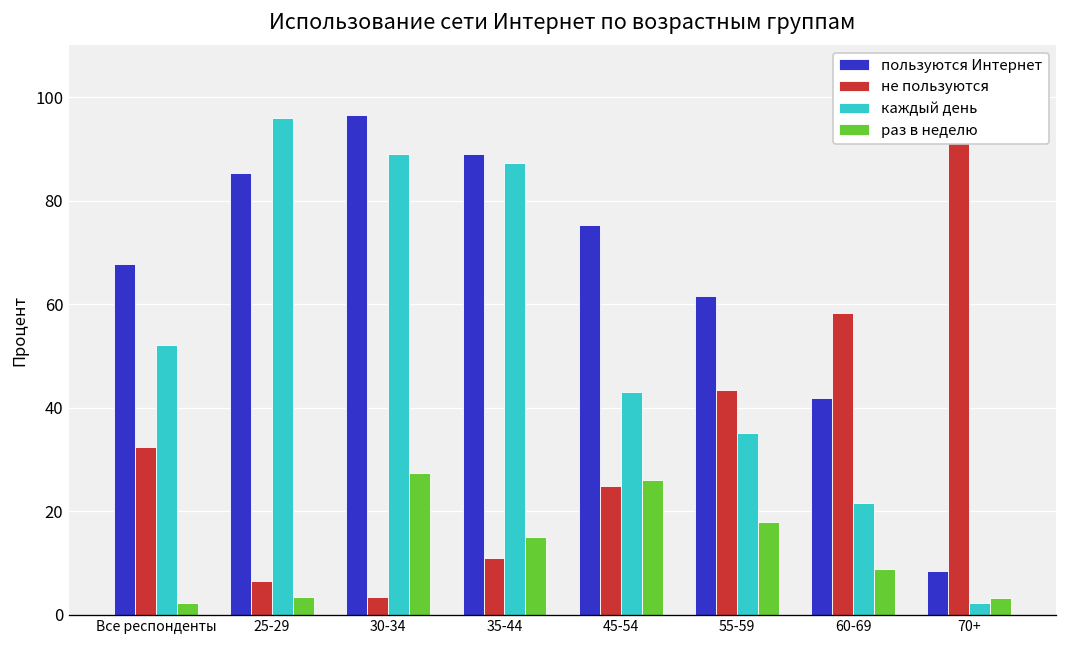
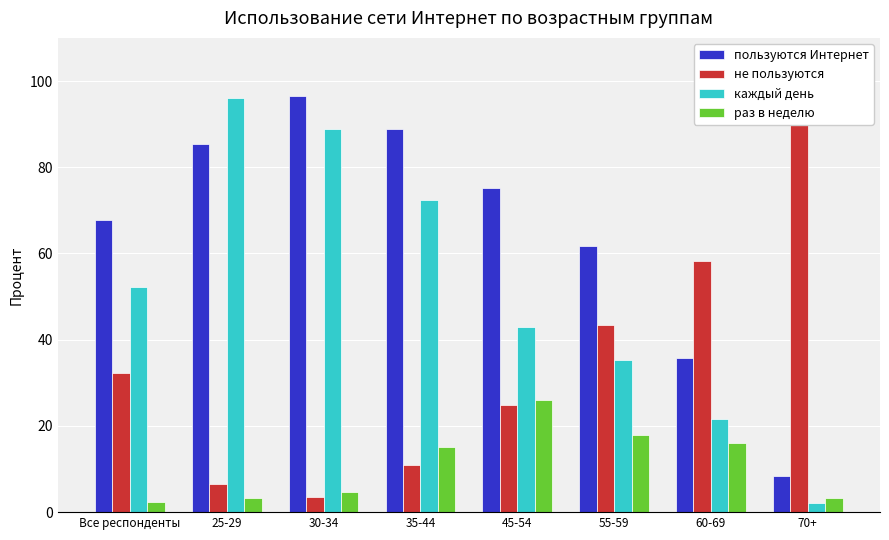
раз в неделю, 30-34: 27 -> 5
каждый день, 35-44: 87 -> 72
пользуются Интернет, 60-69: 42 -> 36
раз в неделю, 60-69: 9 -> 16
